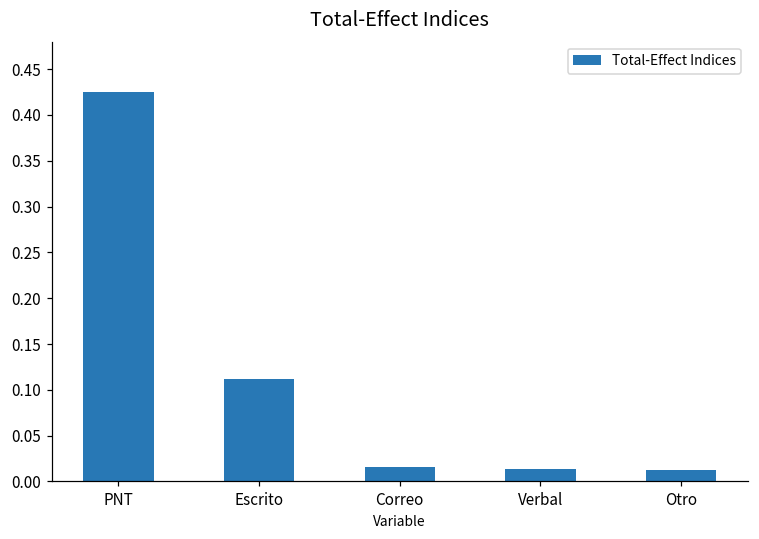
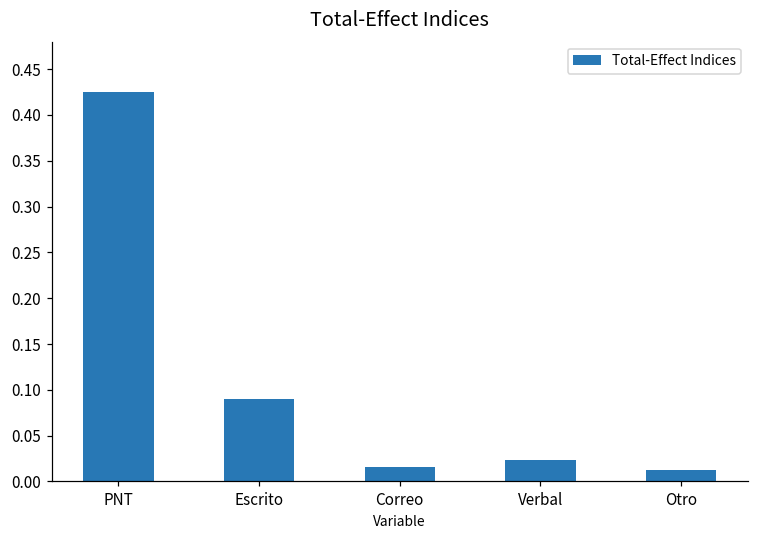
Escrito: 0.11 -> 0.09
Verbal: 0.01 -> 0.02
